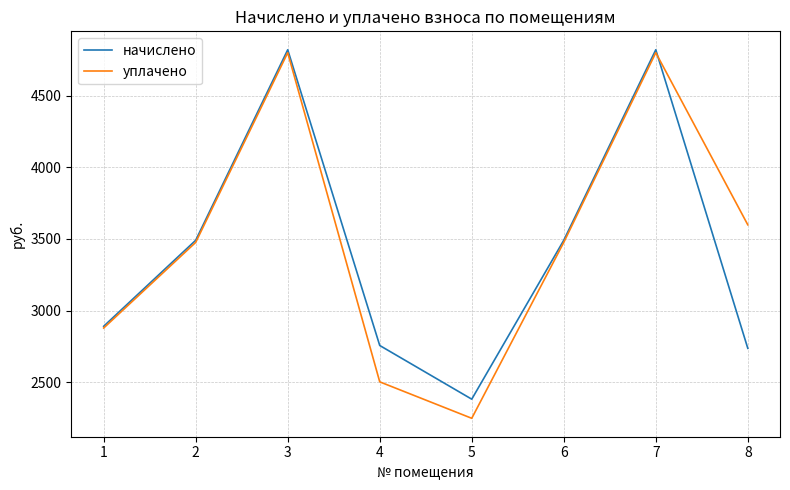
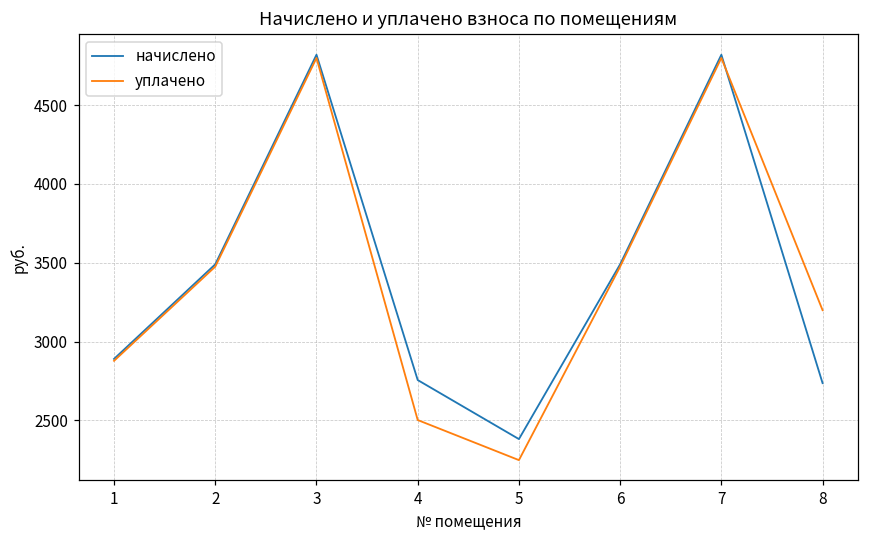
уплачено, 8: 3600 -> 3200
